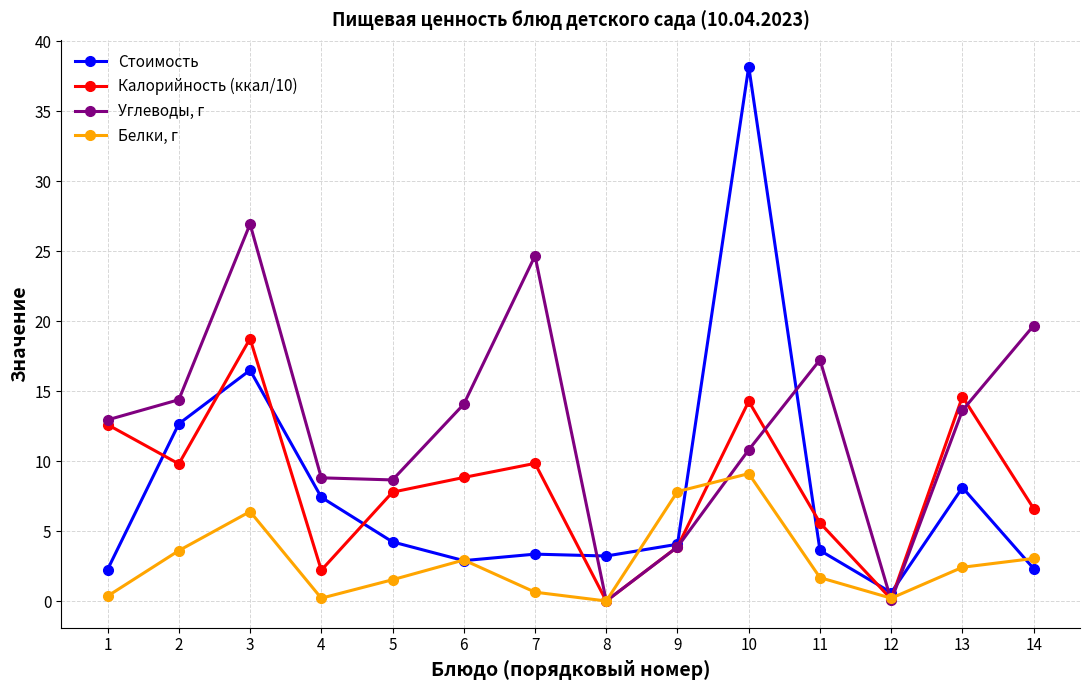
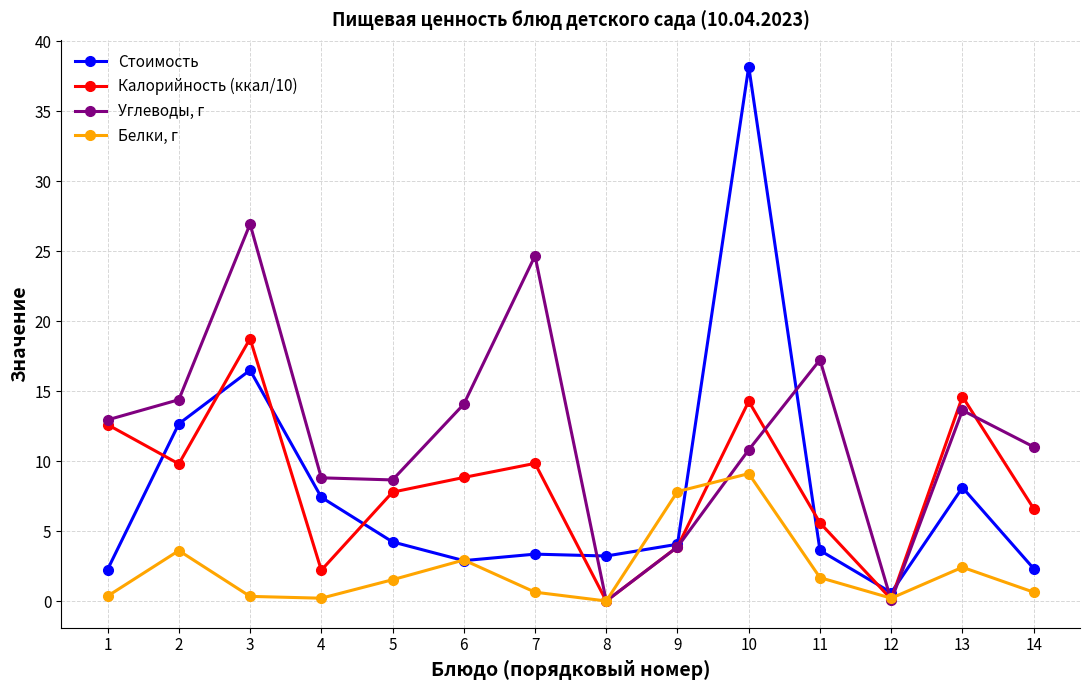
Белки, г, 3: 6.4 -> 0.3
Углеводы, г, 14: 19.7 -> 11.0
Белки, г, 14: 3.0 -> 0.6
